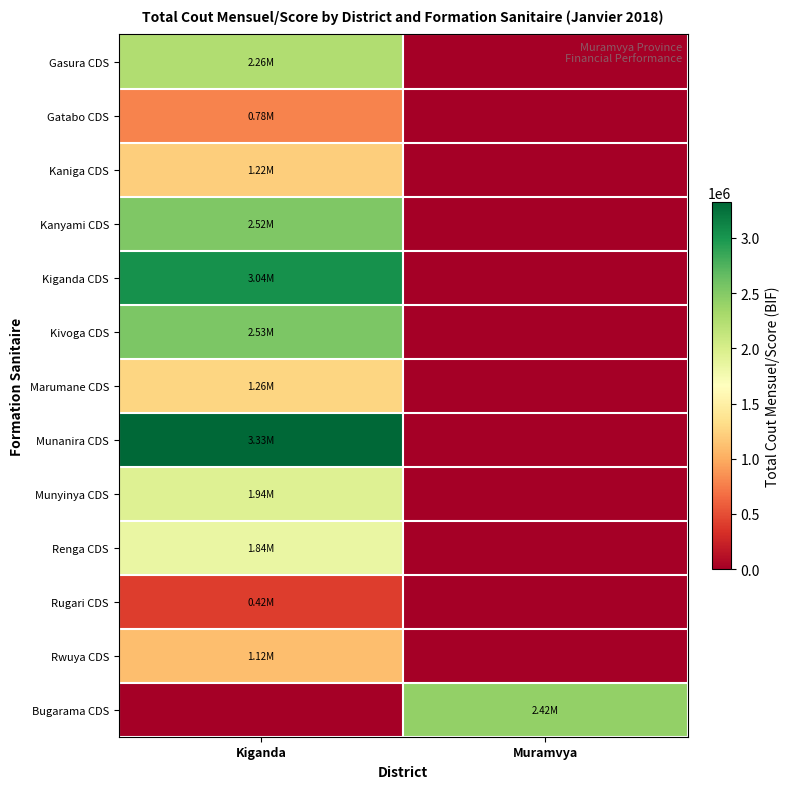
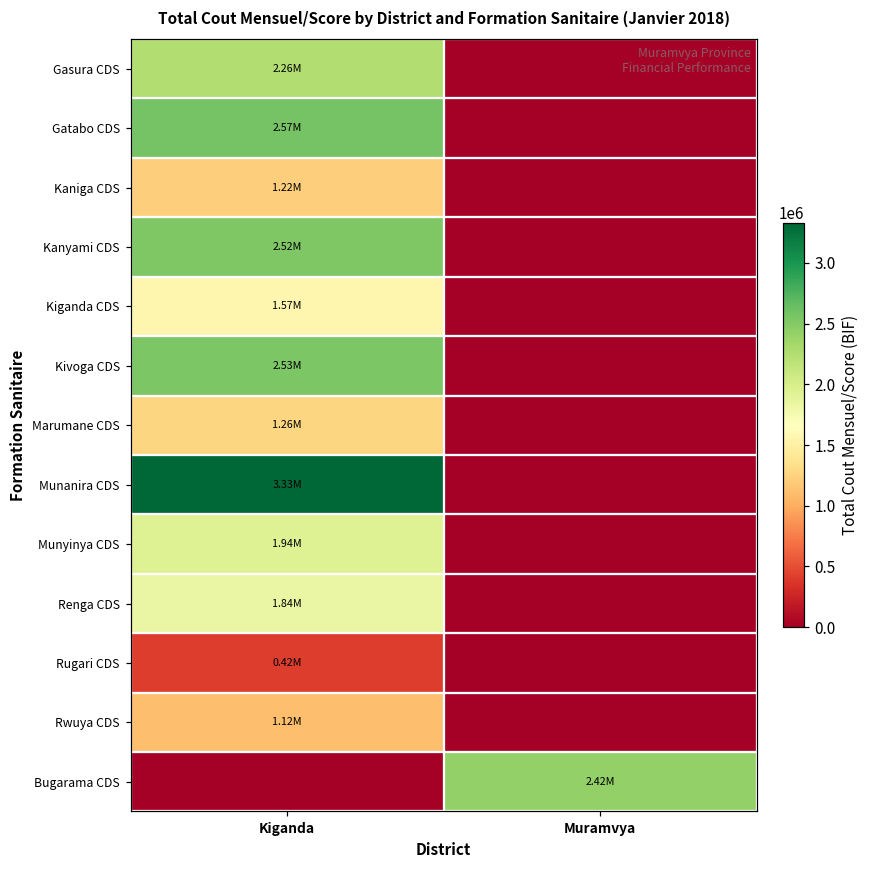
Gatabo CDS, Kiganda: 0.78M -> 2.57M
Kiganda CDS, Kiganda: 3.04M -> 1.57M
